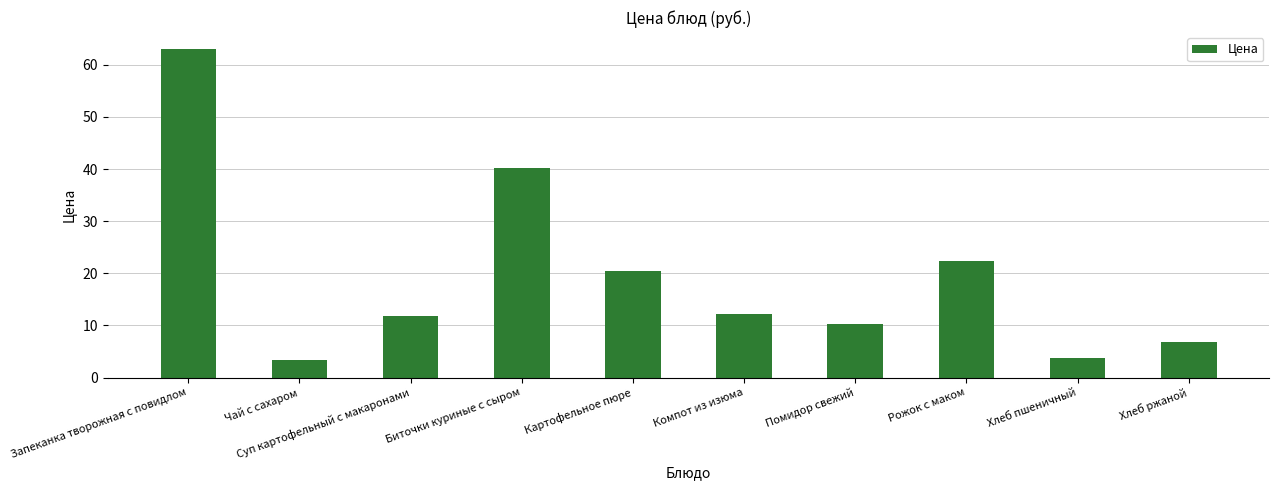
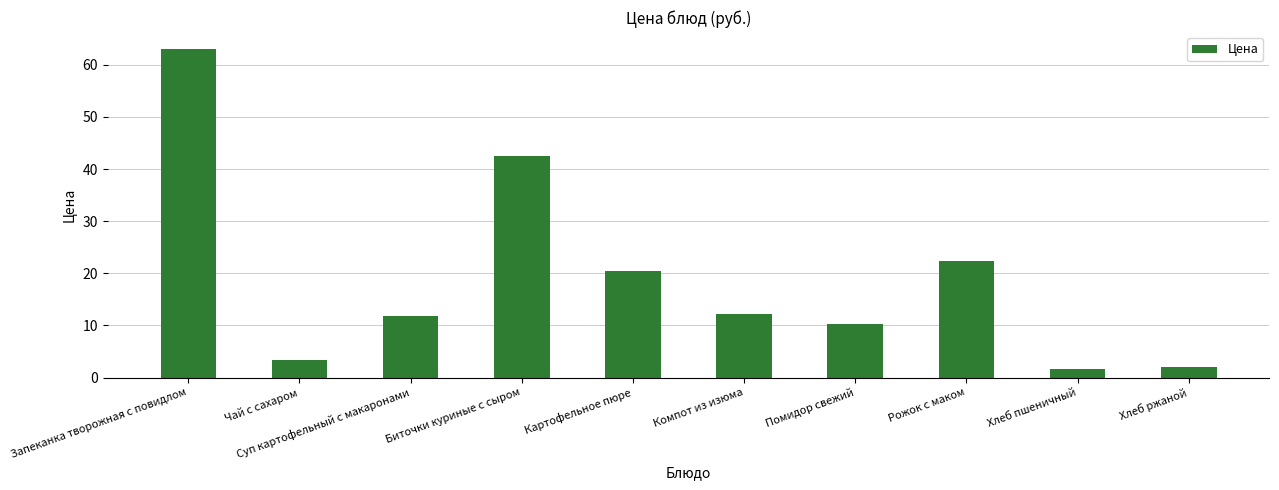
Биточки куриные с сыром: 40 -> 42
Хлеб пшеничный: 4 -> 2
Хлеб ржаной: 7 -> 2
